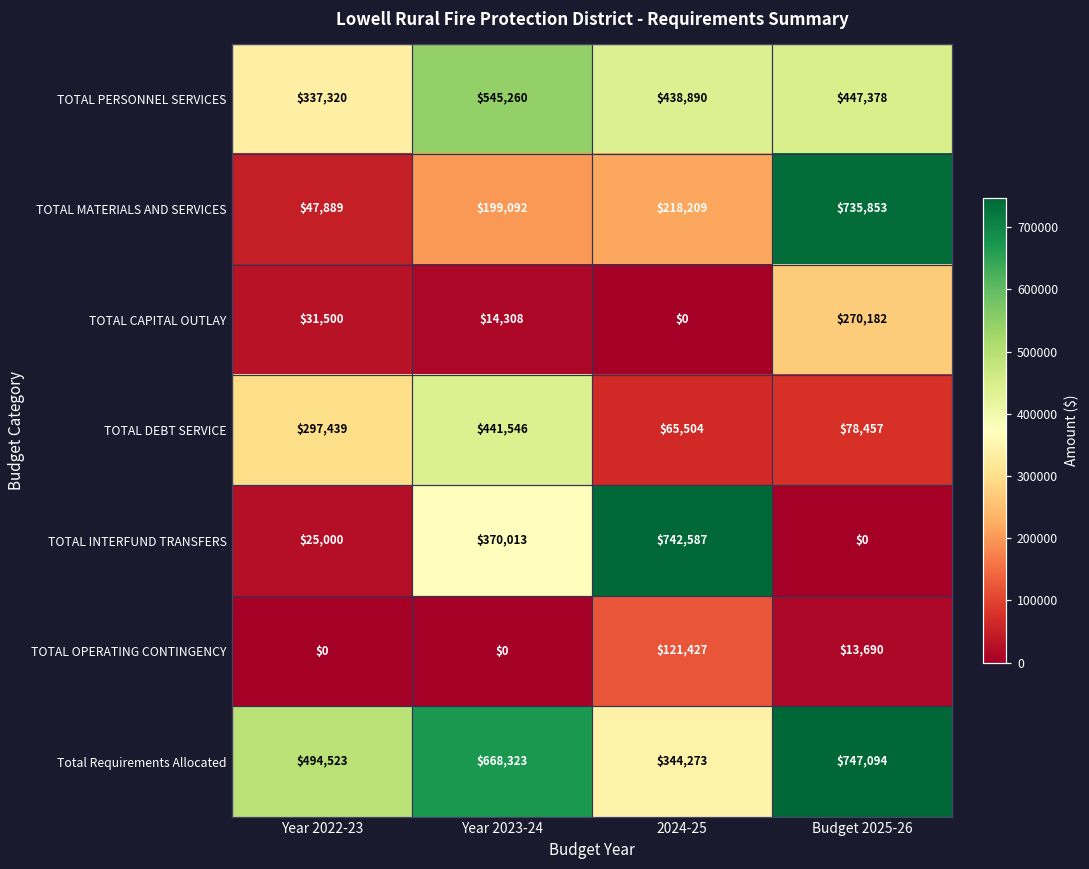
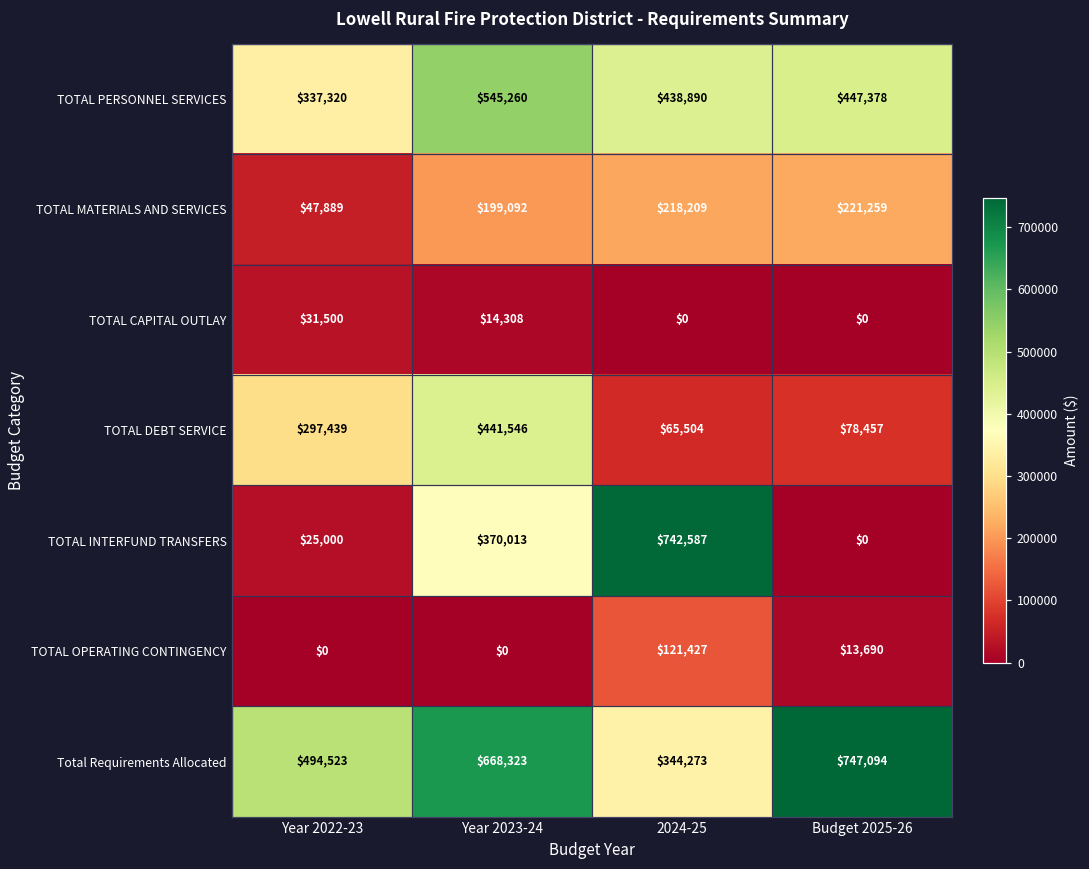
TOTAL MATERIALS AND SERVICES, Budget 2025-26: $735,853 -> $221,259
TOTAL CAPITAL OUTLAY, Budget 2025-26: $270,182 -> $0
